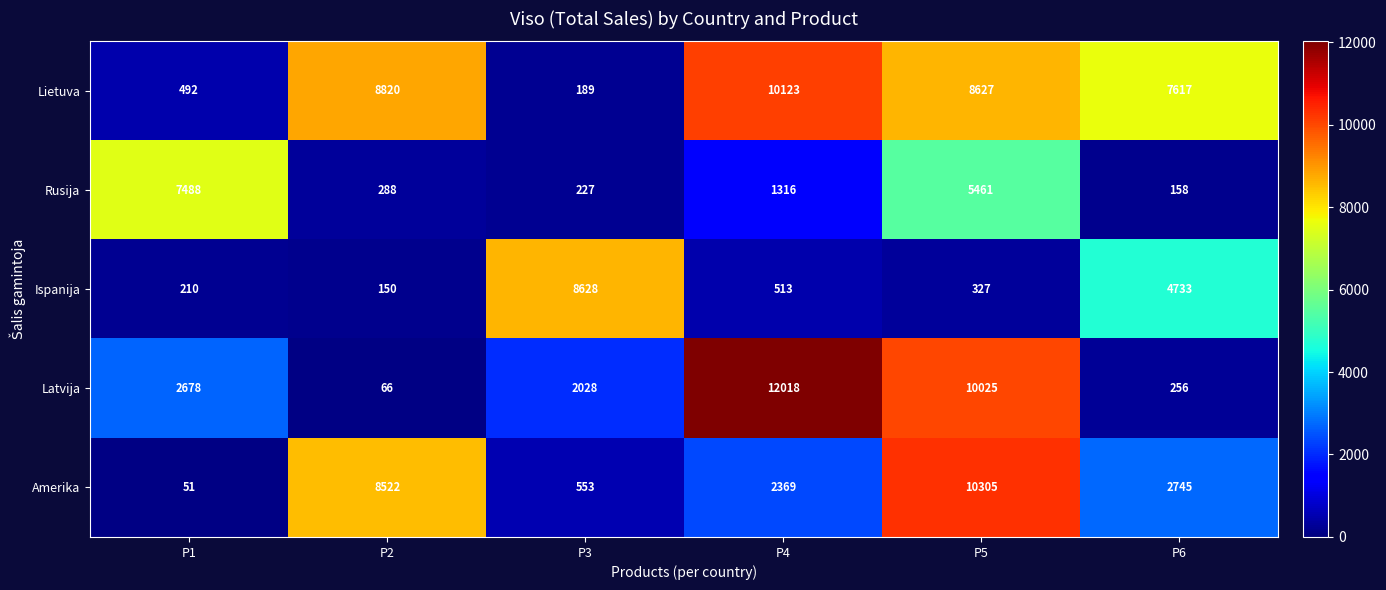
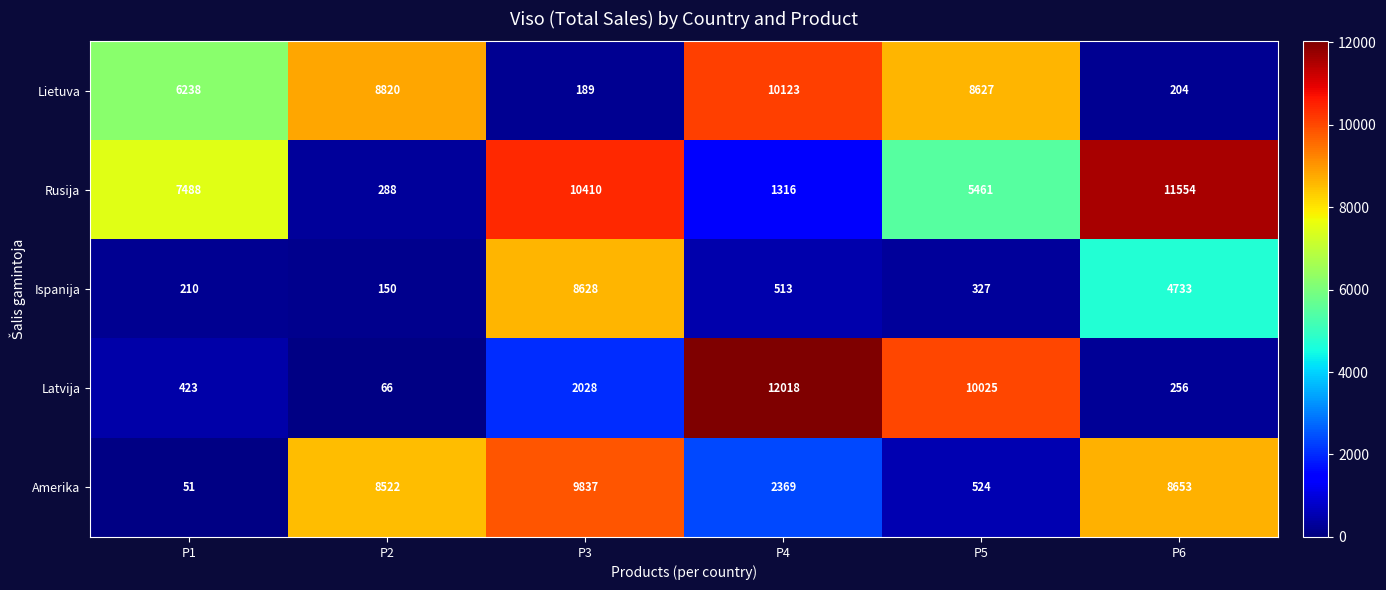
Lietuva, P1: 492 -> 6238
Lietuva, P6: 7617 -> 204
Rusija, P3: 227 -> 10410
Rusija, P6: 158 -> 11554
Latvija, P1: 2678 -> 423
Amerika, P3: 553 -> 9837
Amerika, P5: 10305 -> 524
Amerika, P6: 2745 -> 8653
